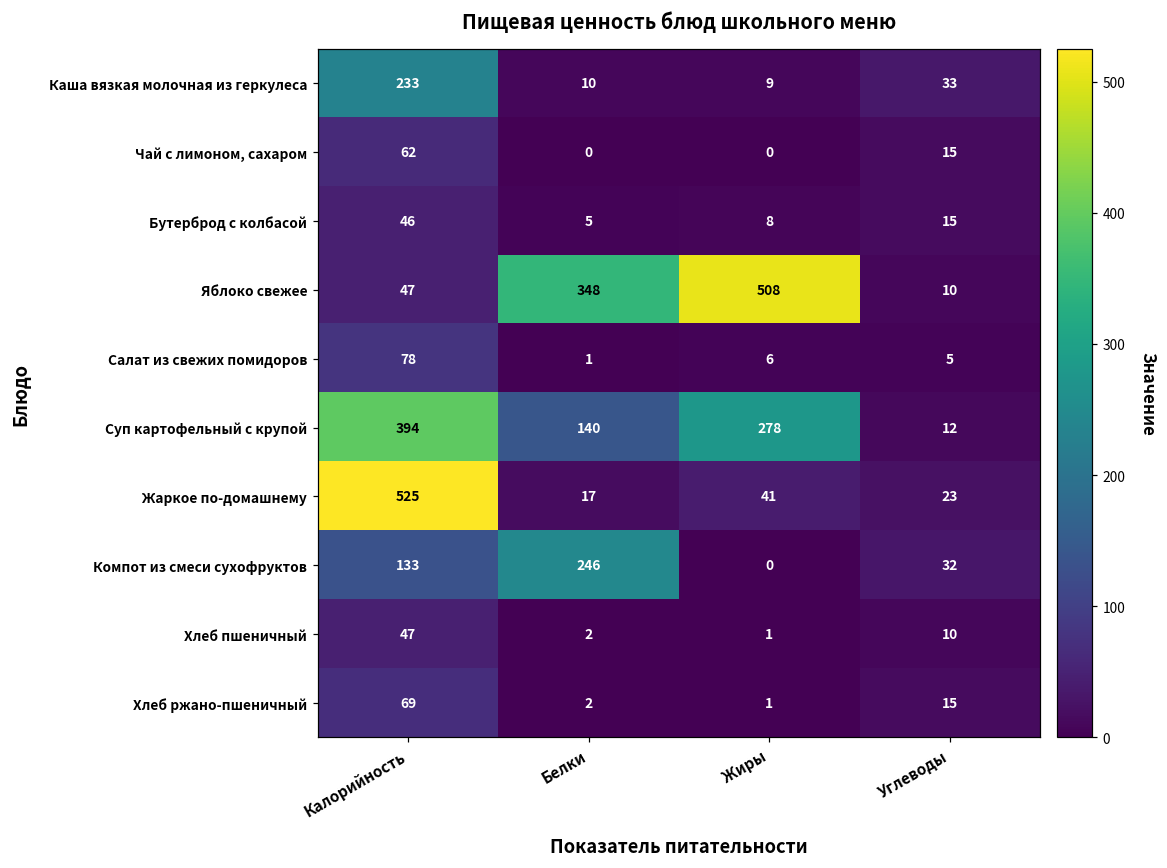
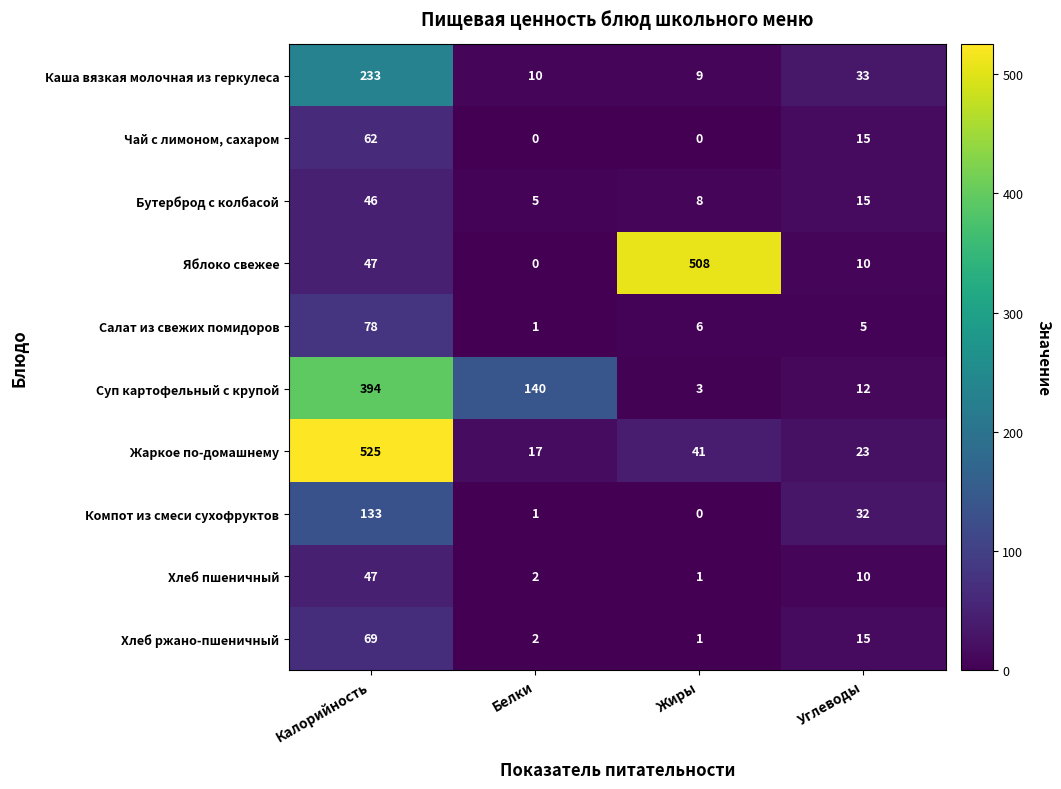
Яблоко свежее, Белки: 348 -> 0
Суп картофельный с крупой, Жиры: 278 -> 3
Компот из смеси сухофруктов, Белки: 246 -> 1
